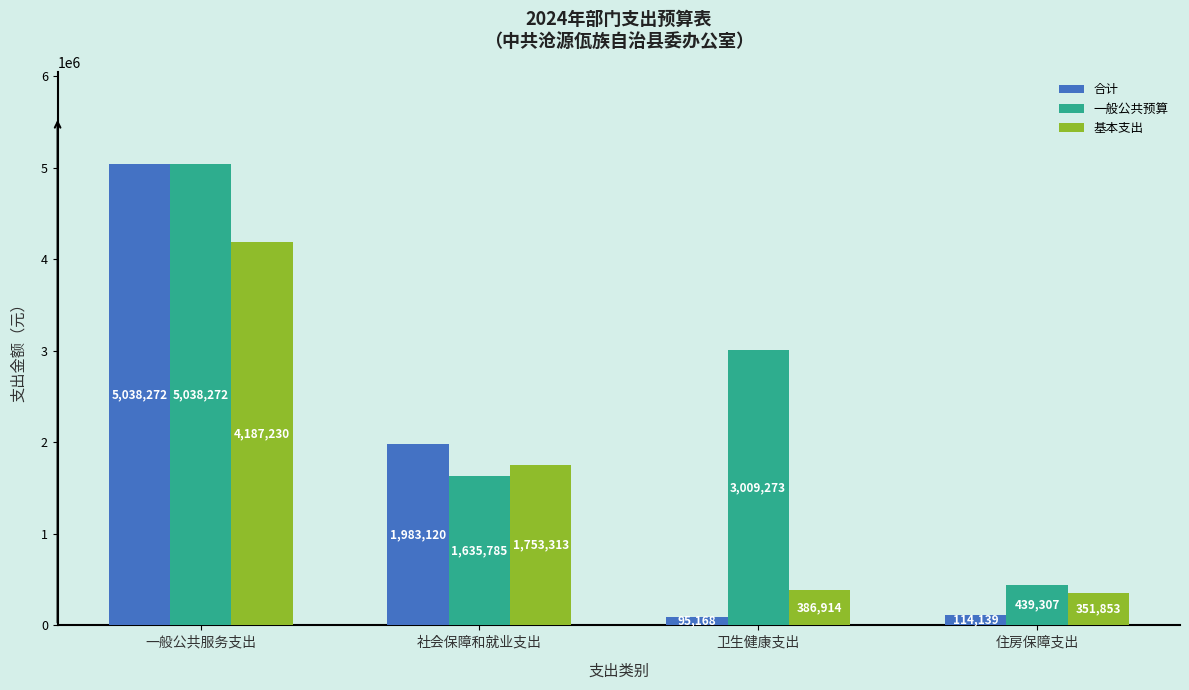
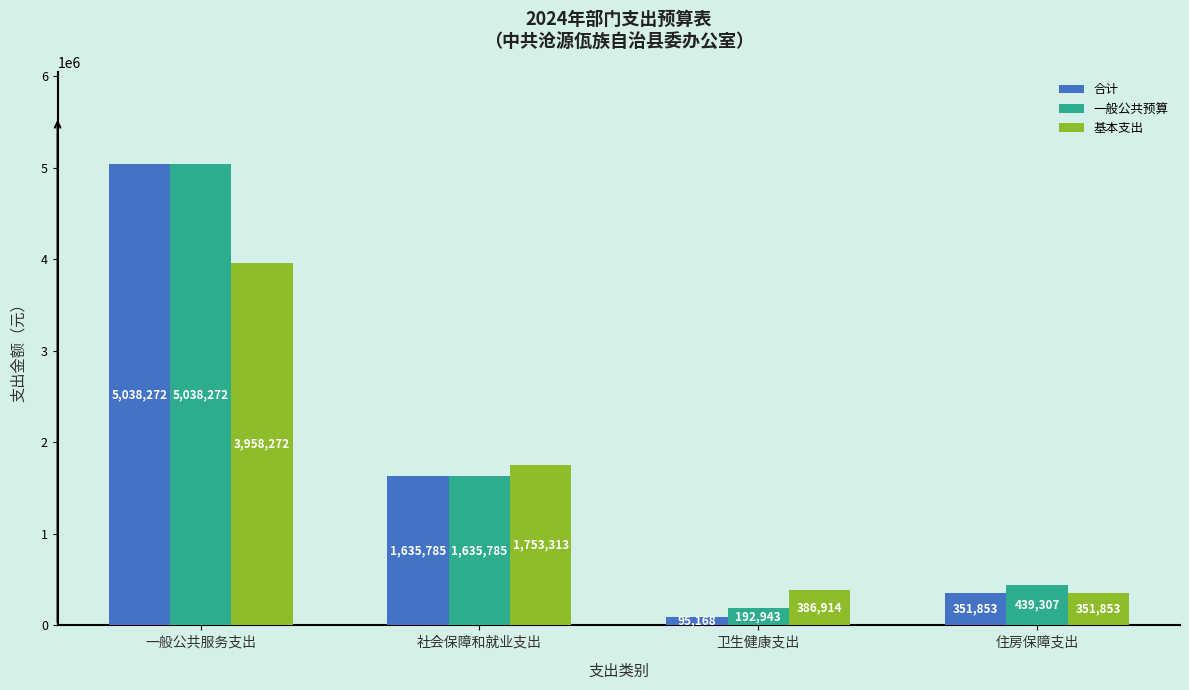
基本支出, 一般公共服务支出: 4,187,230 -> 3,958,272
合计, 社会保障和就业支出: 1,983,120 -> 1,635,785
一般公共预算, 卫生健康支出: 3,009,273 -> 192,943
合计, 住房保障支出: 114,139 -> 351,853
